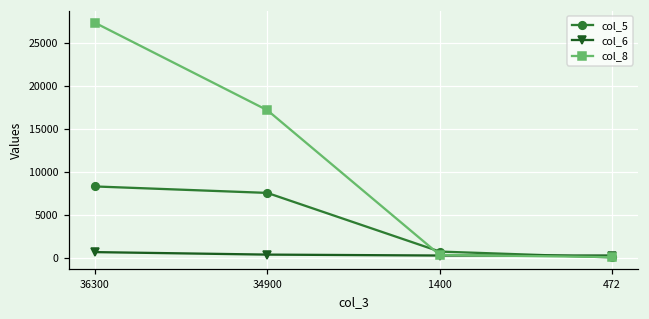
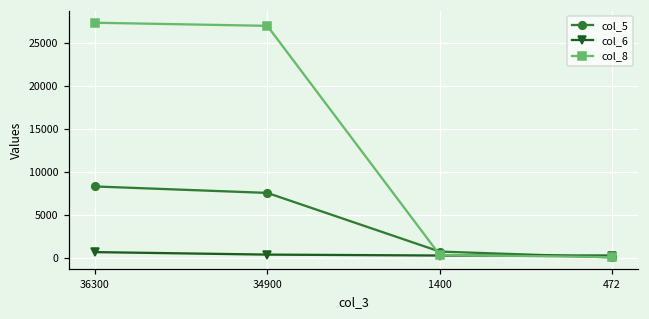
col_8, 34900: 17000 -> 27000
